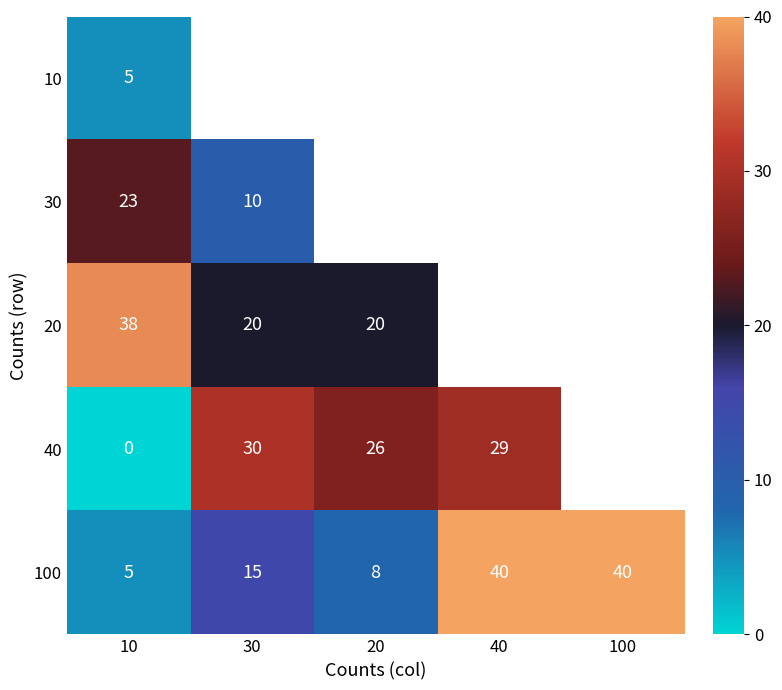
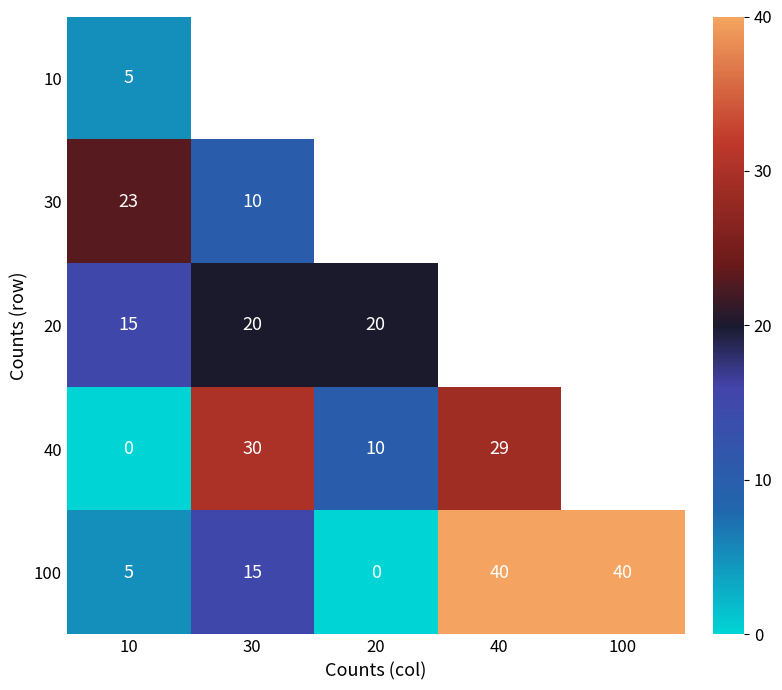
20, 10: 38 -> 15
40, 20: 26 -> 10
100, 20: 8 -> 0
